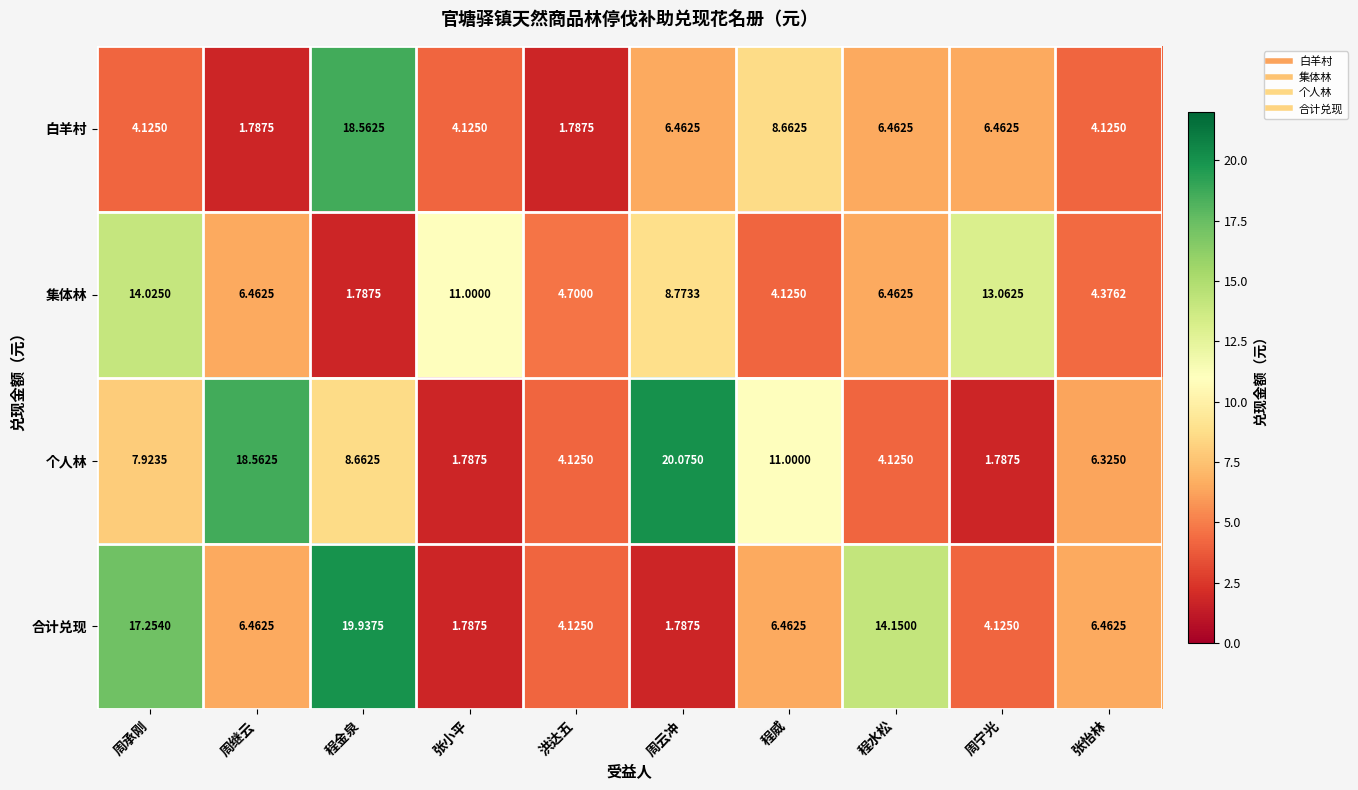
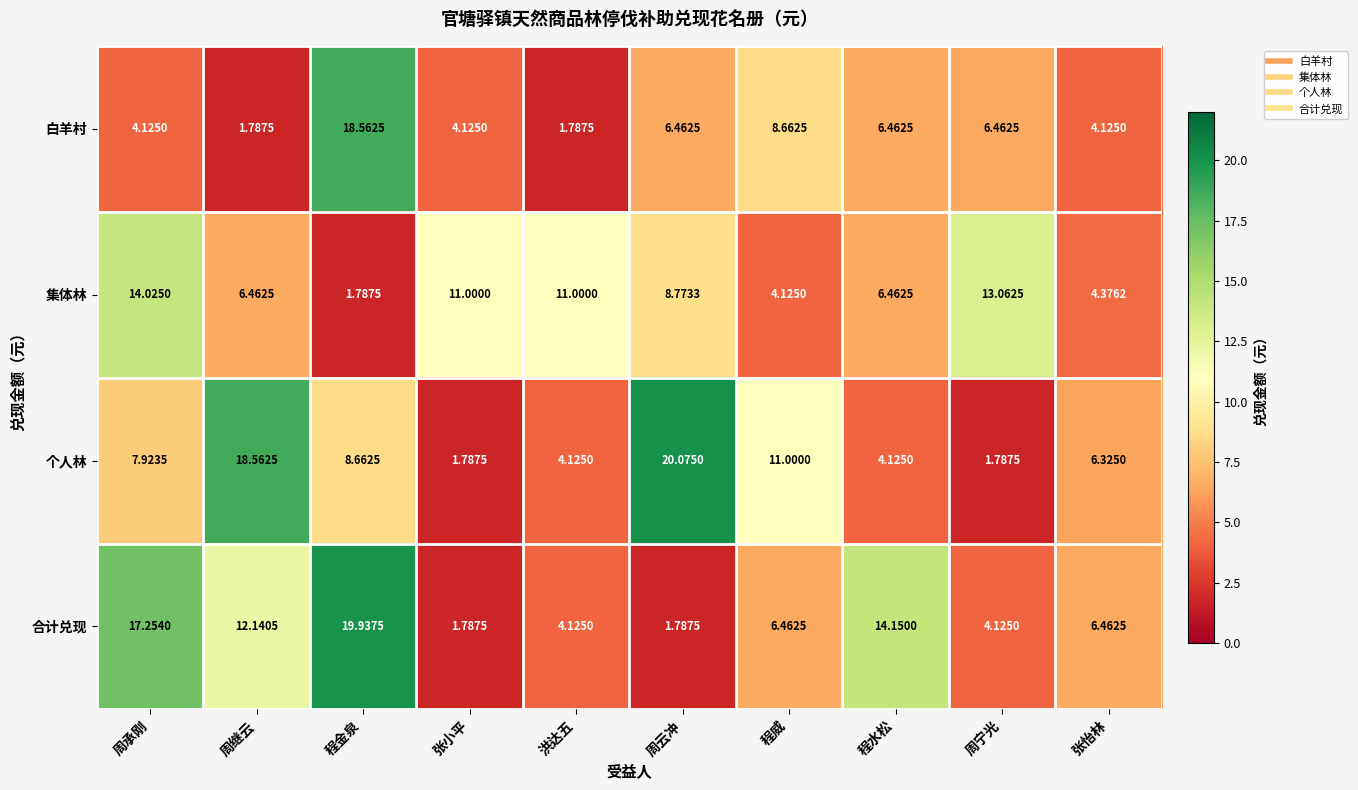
集体林, 洪达五: 4.7000 -> 11.0000
合计兑现, 周继云: 6.4625 -> 12.1405
